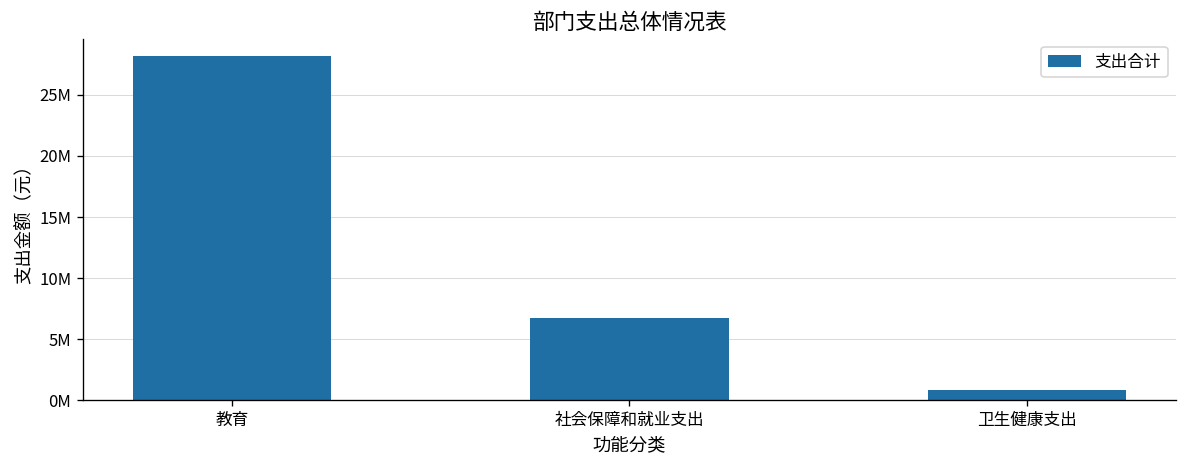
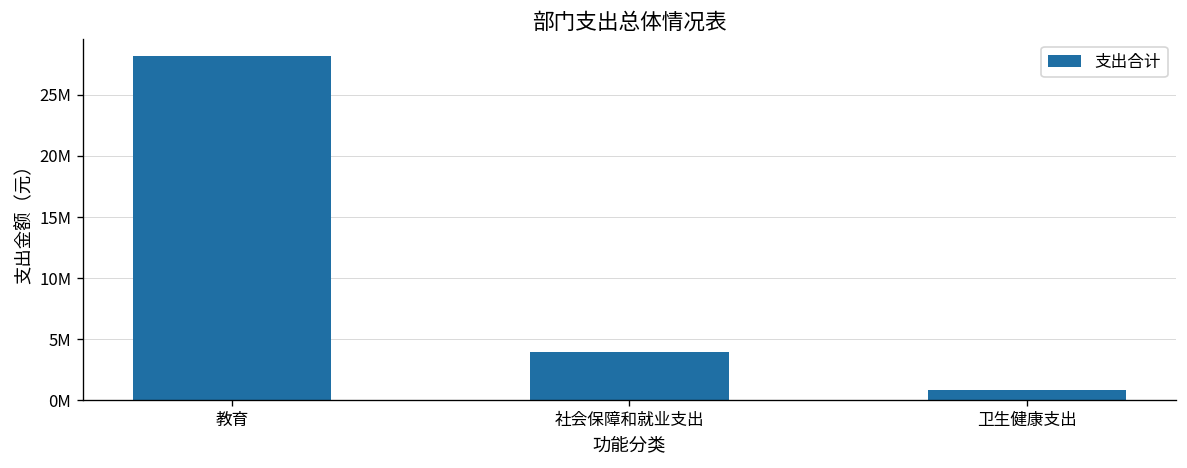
社会保障和就业支出: 6700000 -> 3900000
